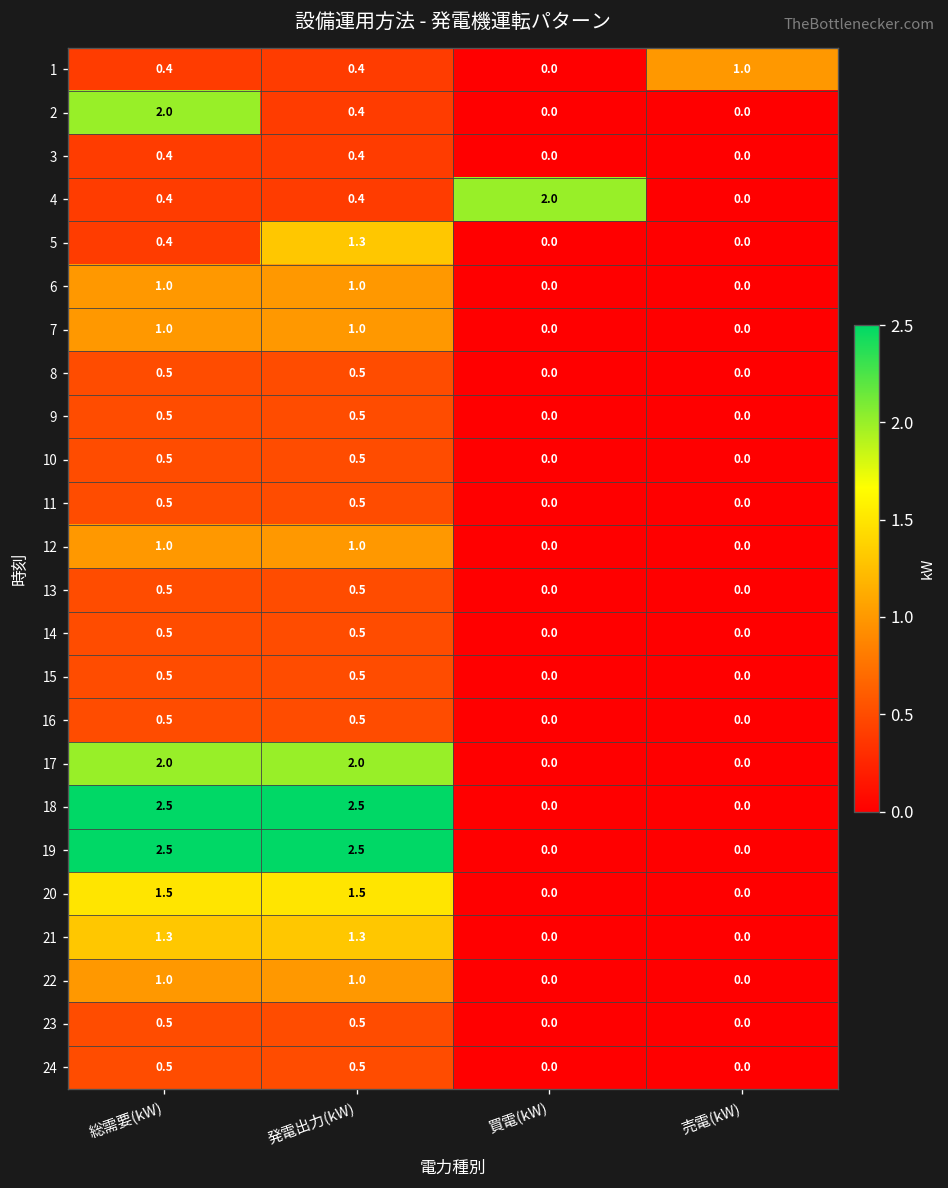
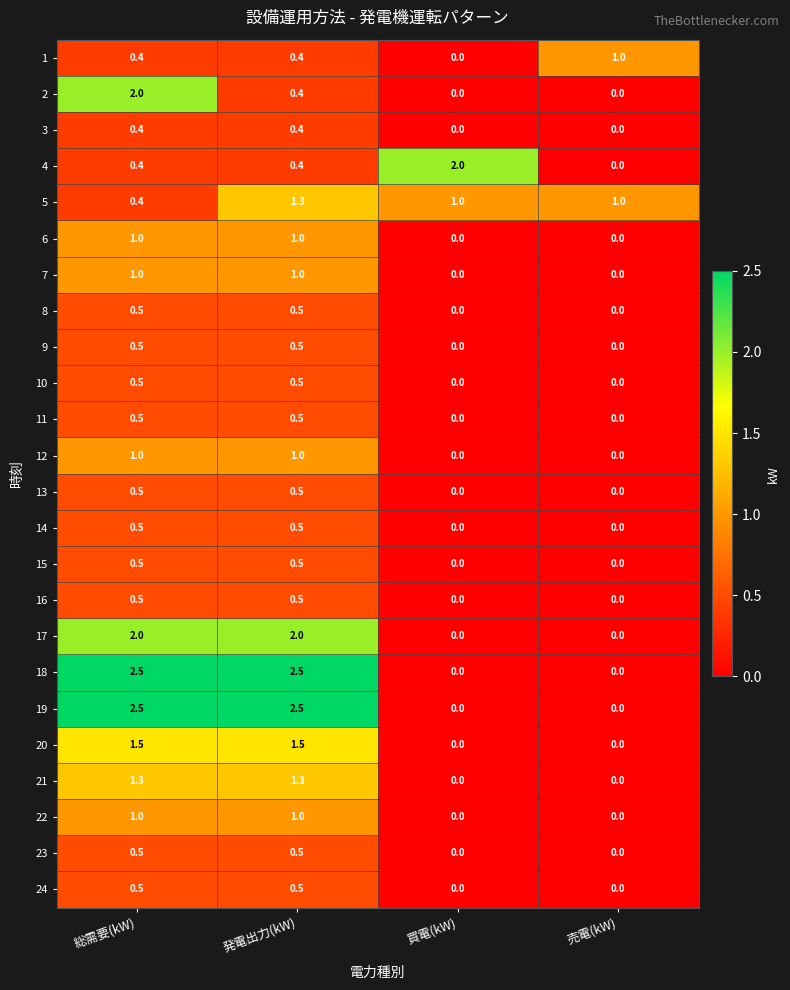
5, 買電(kW): 0.0 -> 1.0
5, 売電(kW): 0.0 -> 1.0
